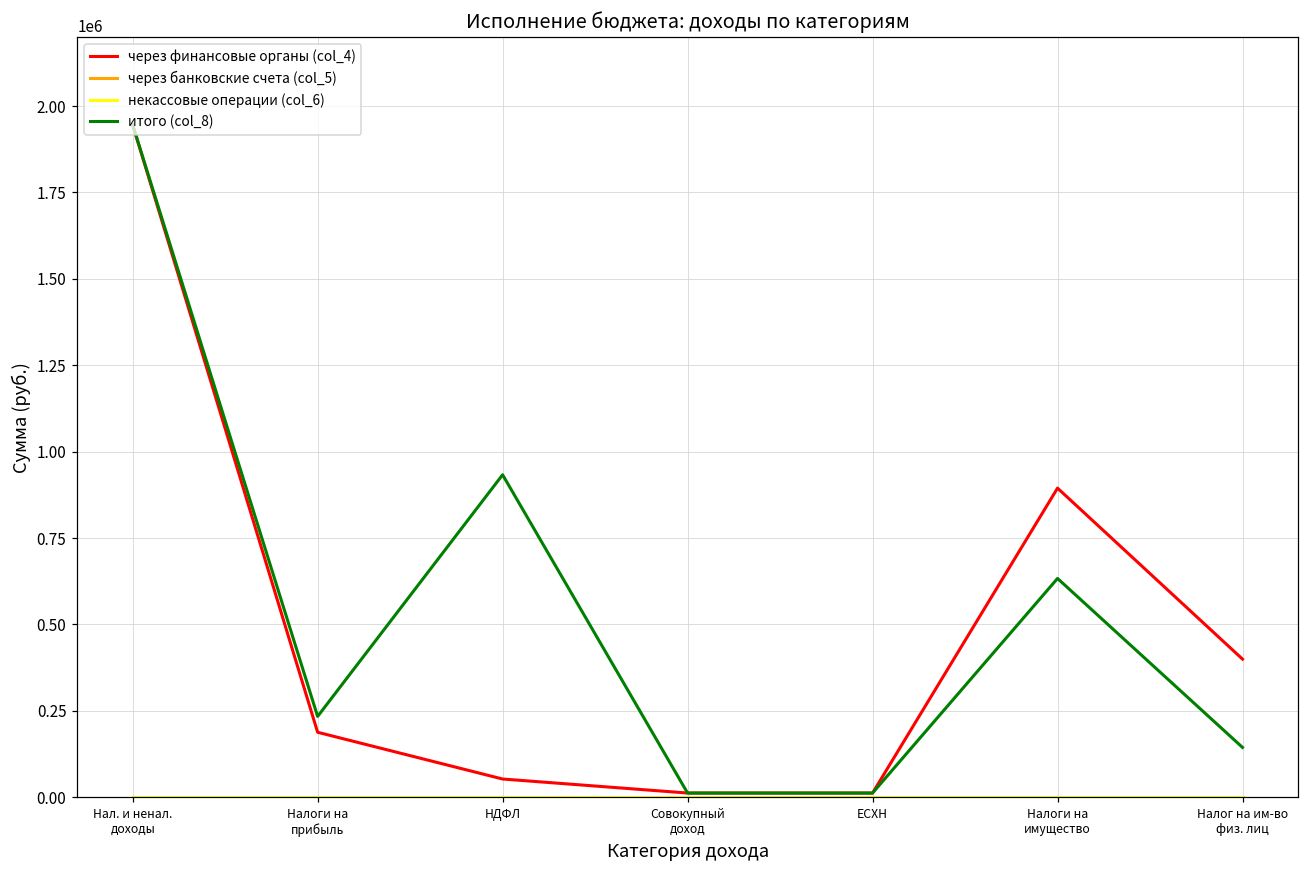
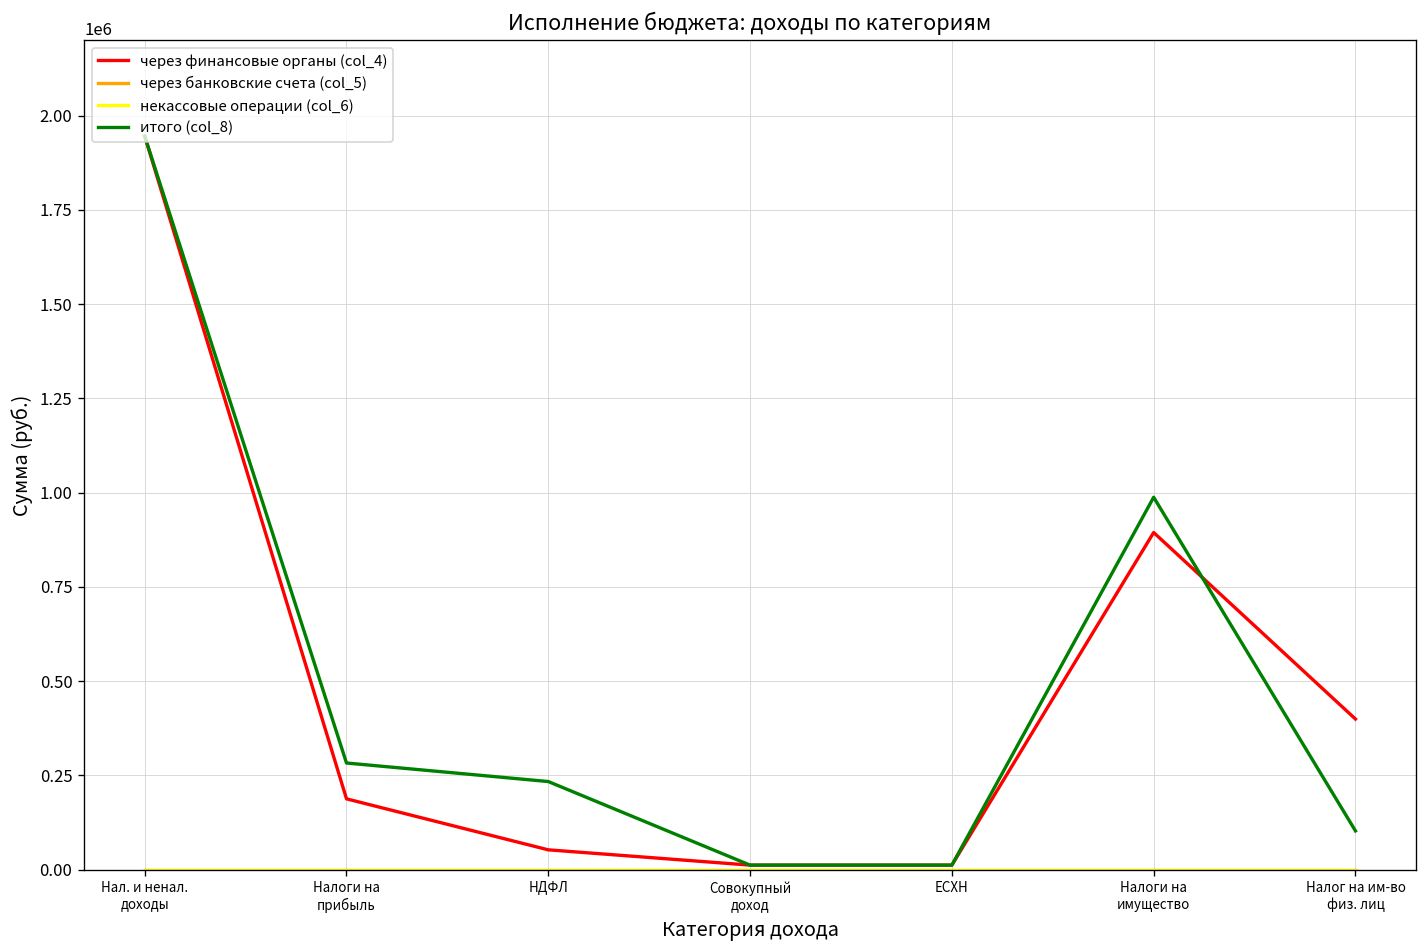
итого (col_8), Налоги на прибыль: 230000 -> 280000
итого (col_8), НДФЛ: 930000 -> 230000
итого (col_8), Налоги на имущество: 630000 -> 990000
итого (col_8), Налог на им-во физ. лиц: 140000 -> 100000
